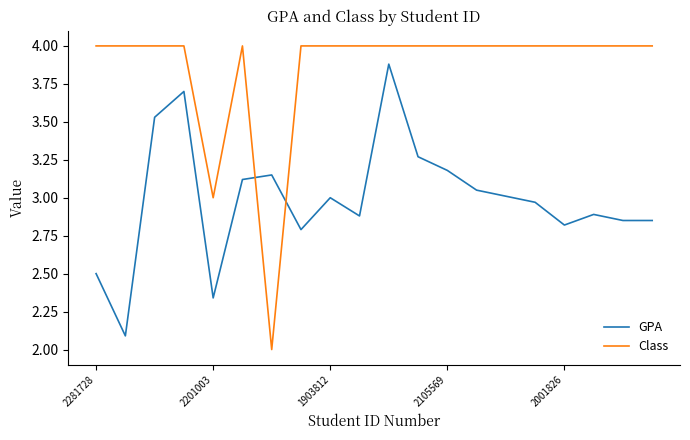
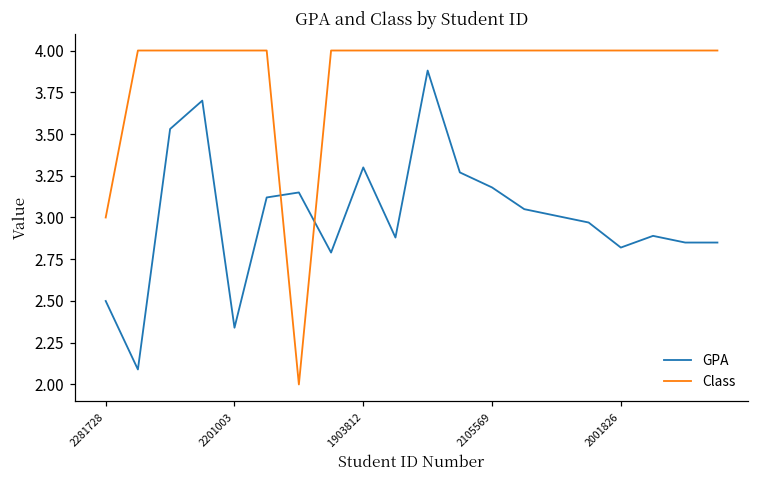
Class, 2281728: 4 -> 3
Class, 2201003: 3 -> 4
GPA, 1903812: 3.0 -> 3.3
